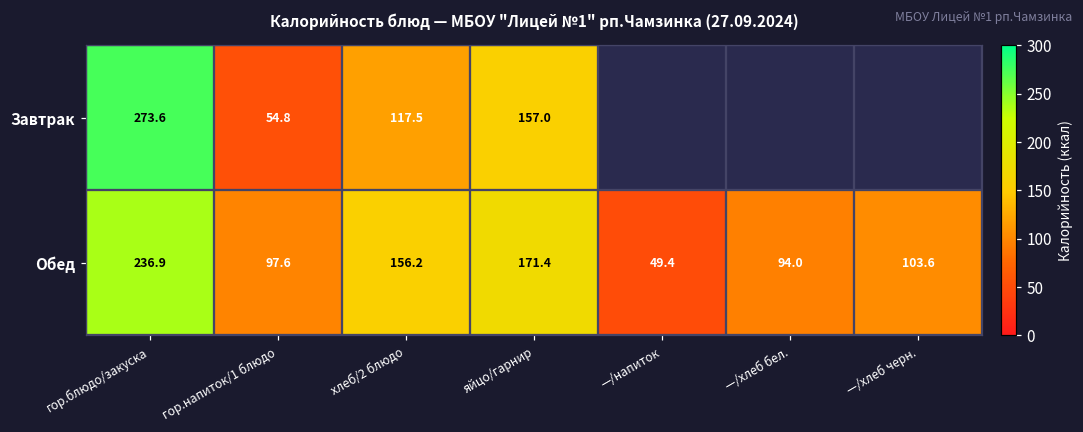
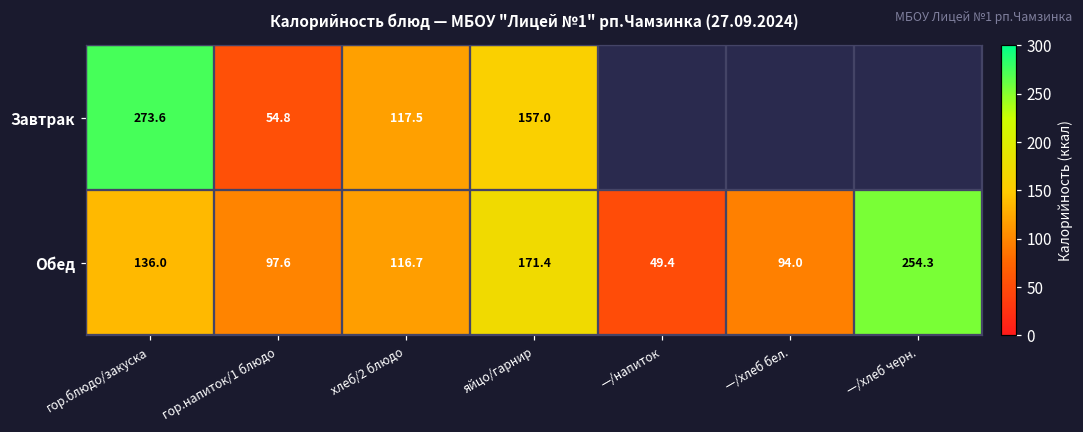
Обед, гор.блюдо/закуска: 236.9 -> 136.0
Обед, хлеб/2 блюдо: 156.2 -> 116.7
Обед, —/хлеб черн.: 103.6 -> 254.3
